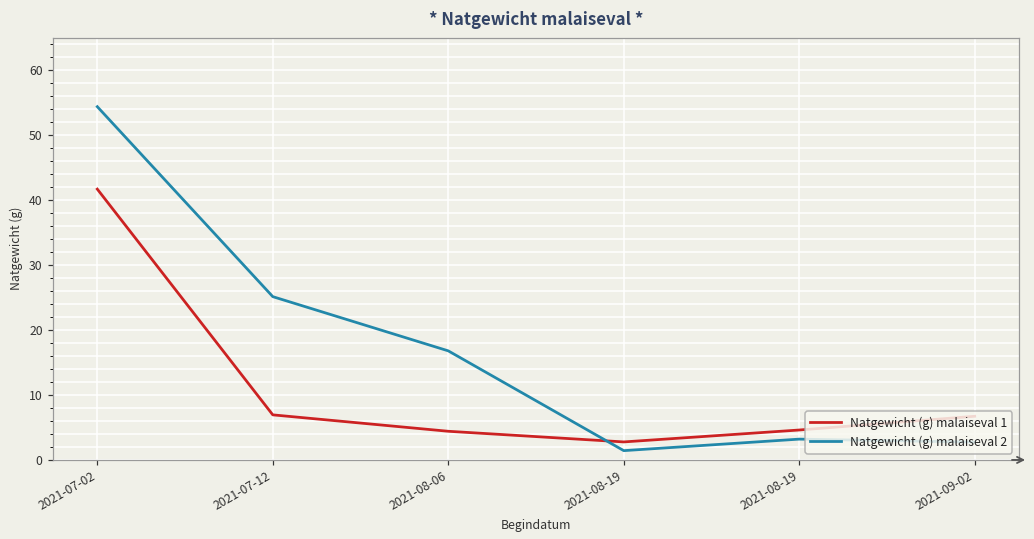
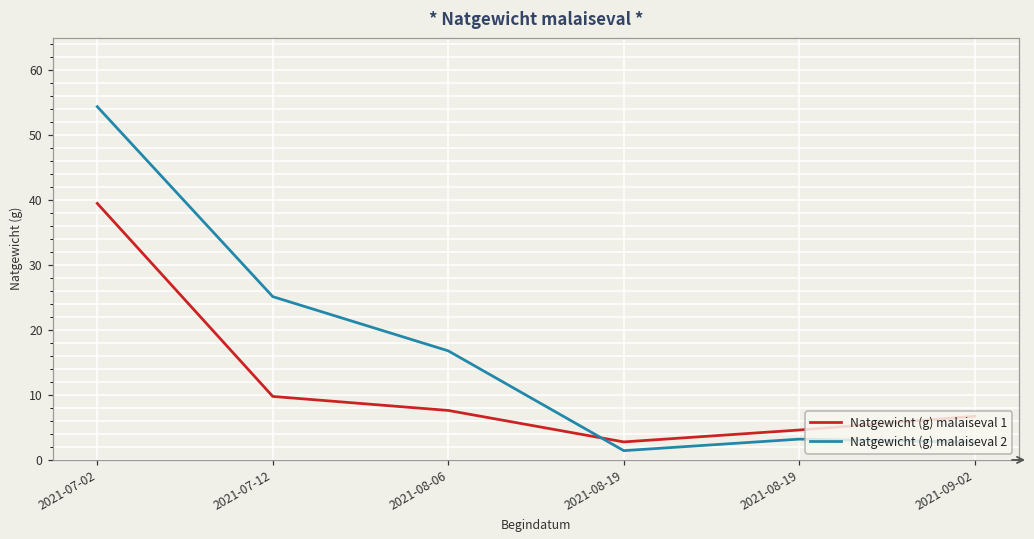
Natgewicht (g) malaiseval 1, 2021-07-02: 42 -> 39
Natgewicht (g) malaiseval 1, 2021-07-12: 7 -> 10
Natgewicht (g) malaiseval 1, 2021-08-06: 4 -> 8
